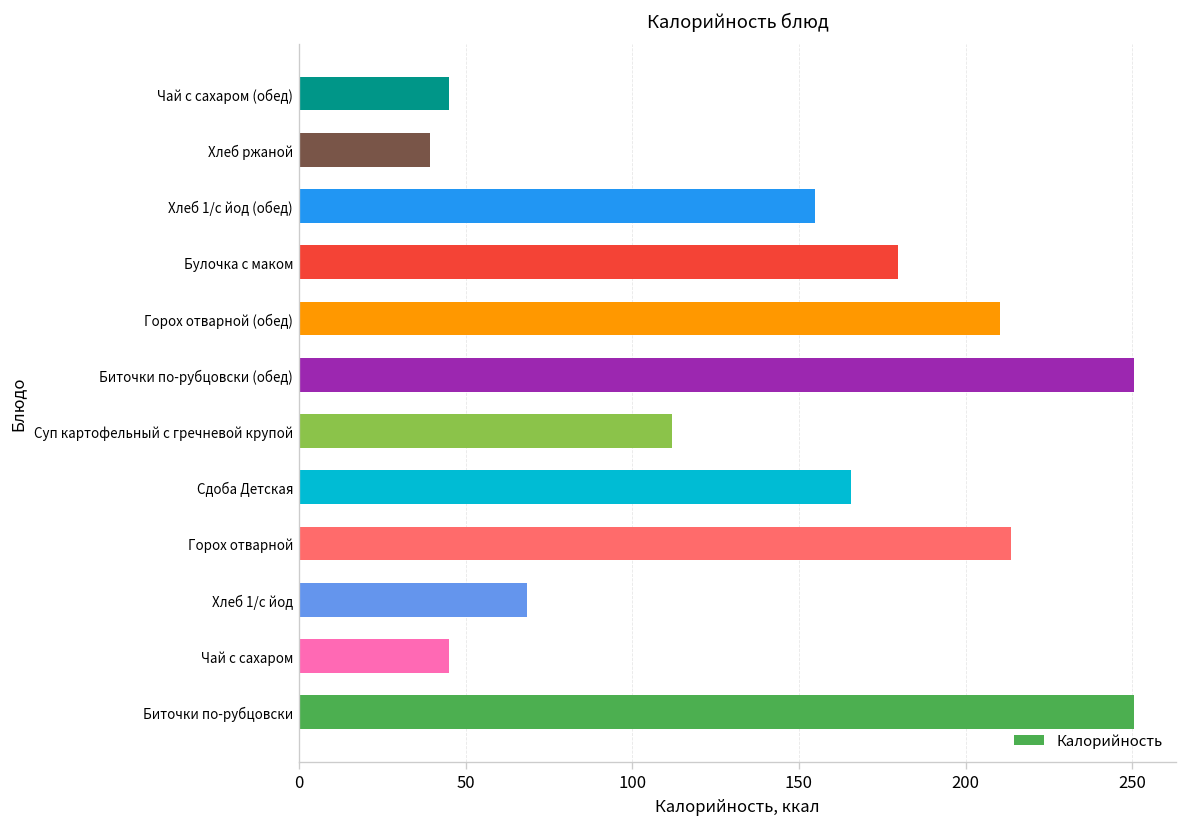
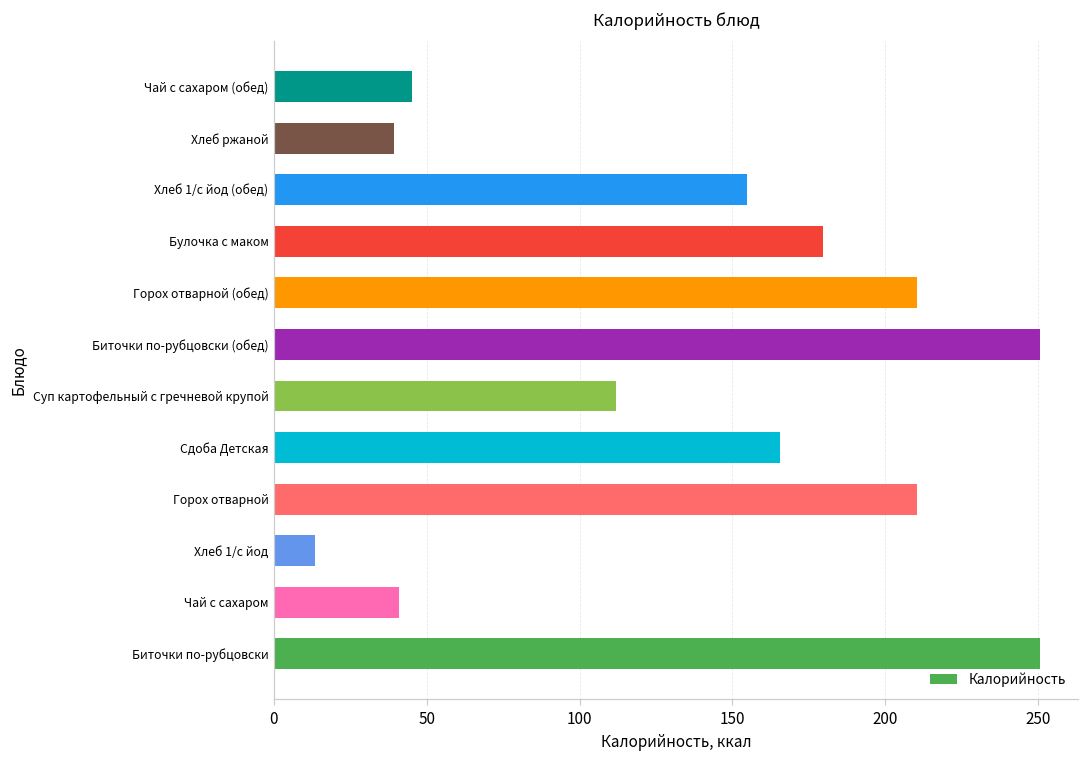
Горох отварной: 214 -> 210
Хлеб 1/с йод: 68 -> 13
Чай с сахаром: 45 -> 41
